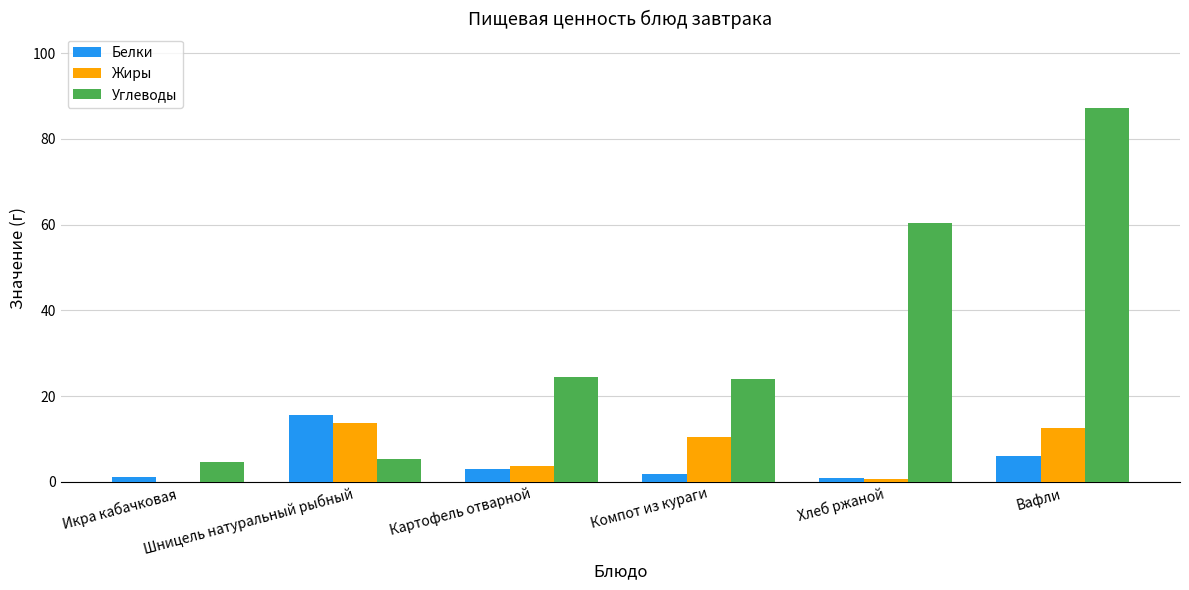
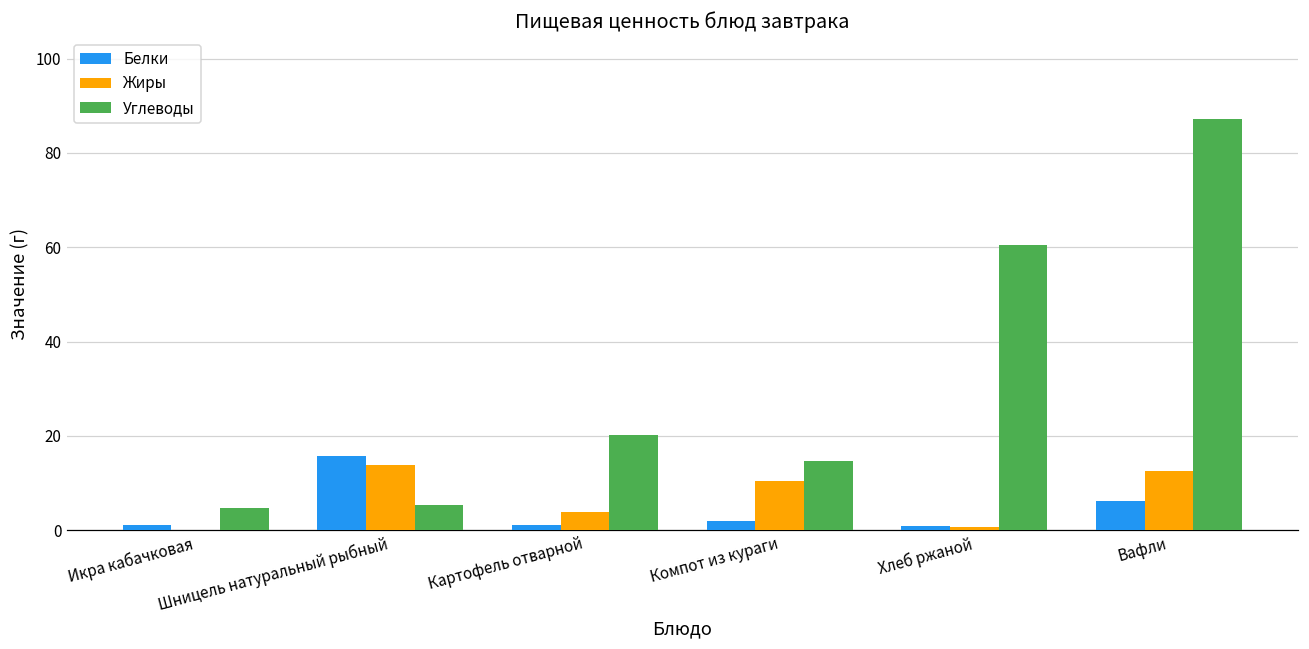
Белки, Картофель отварной: 3 -> 1
Углеводы, Картофель отварной: 25 -> 20
Углеводы, Компот из кураги: 24 -> 15
